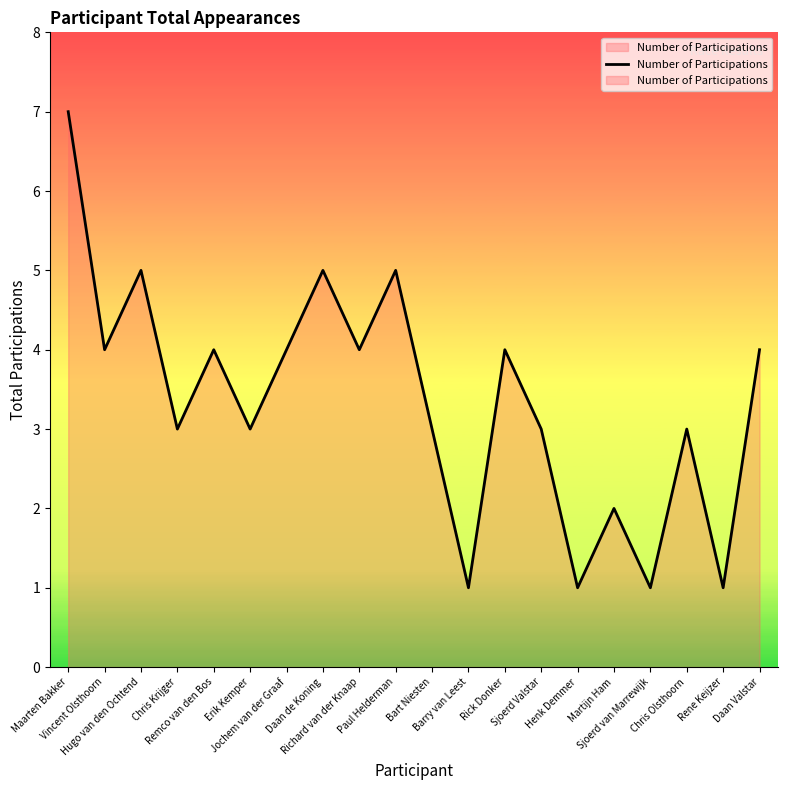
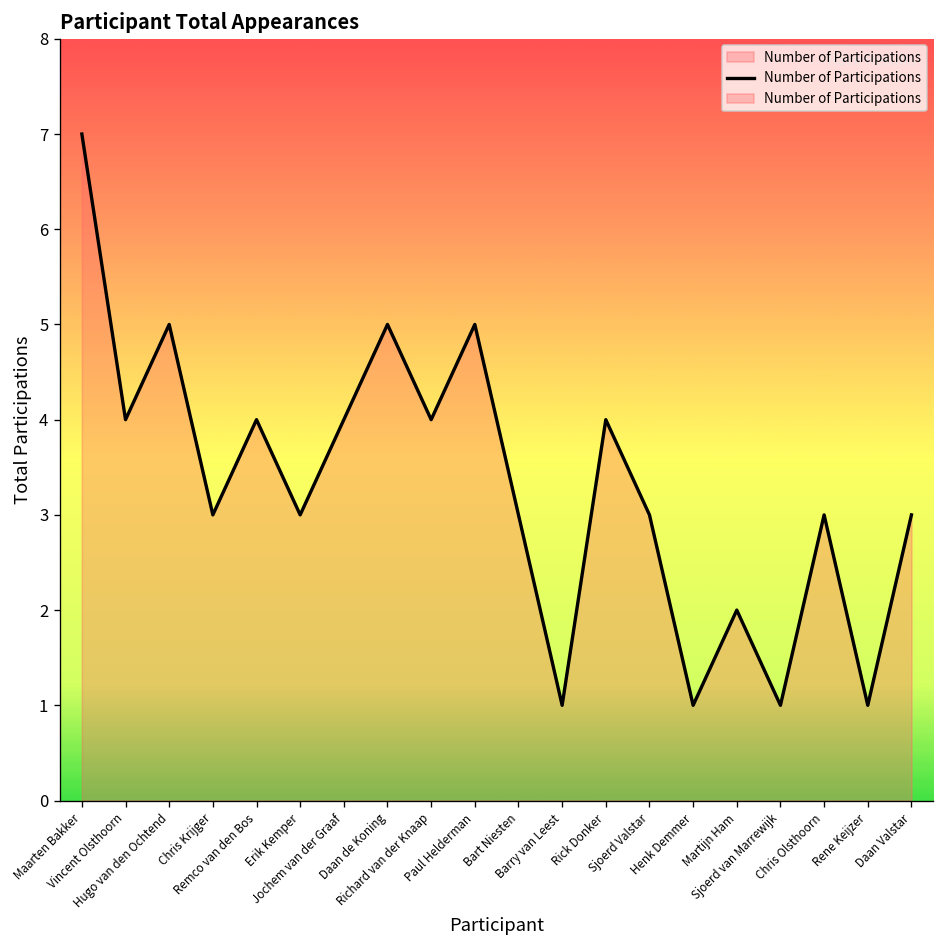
Daan Valstar: 4 -> 3
